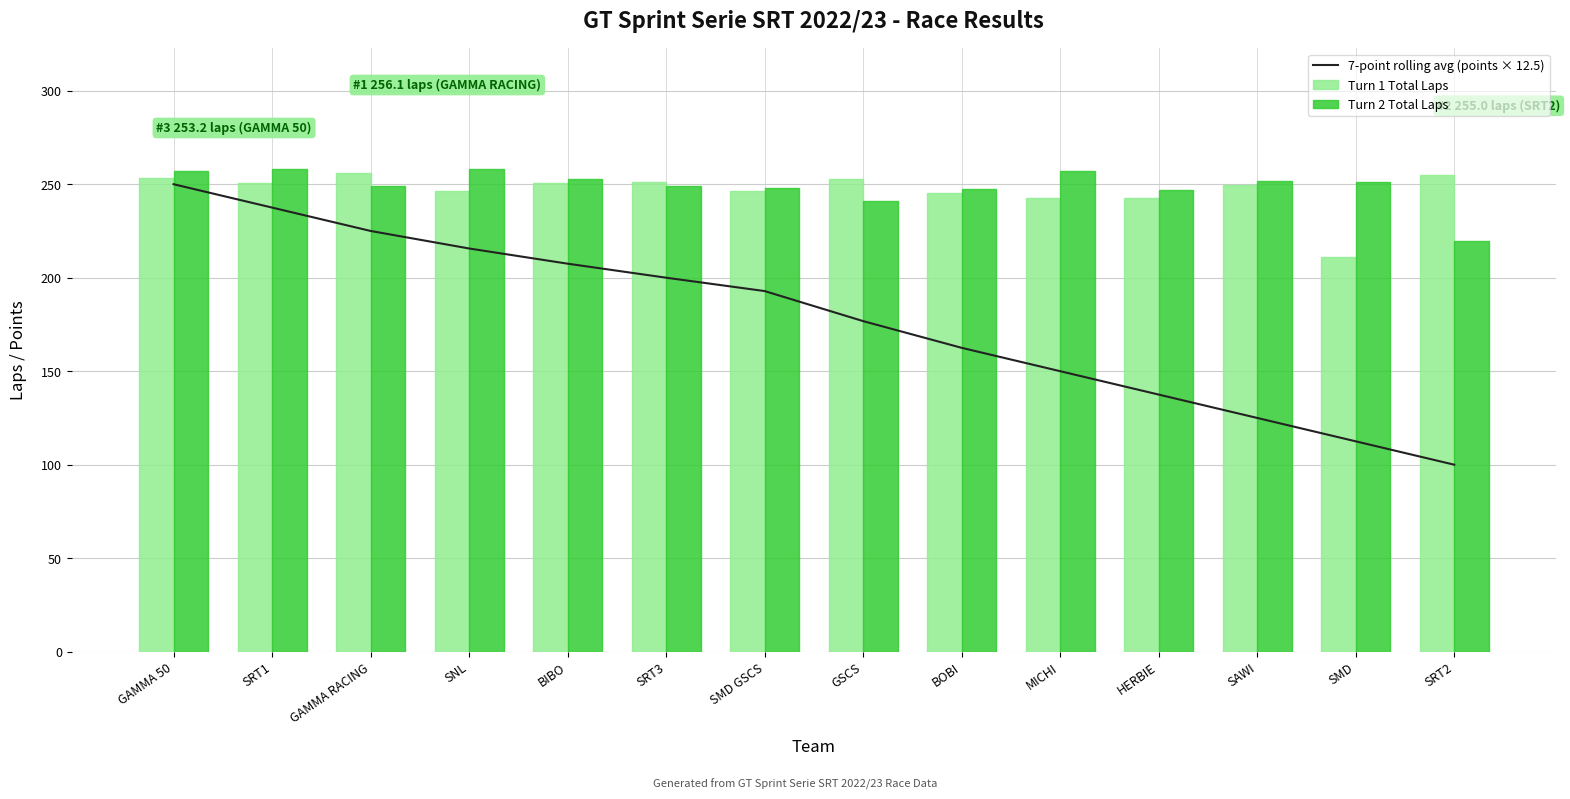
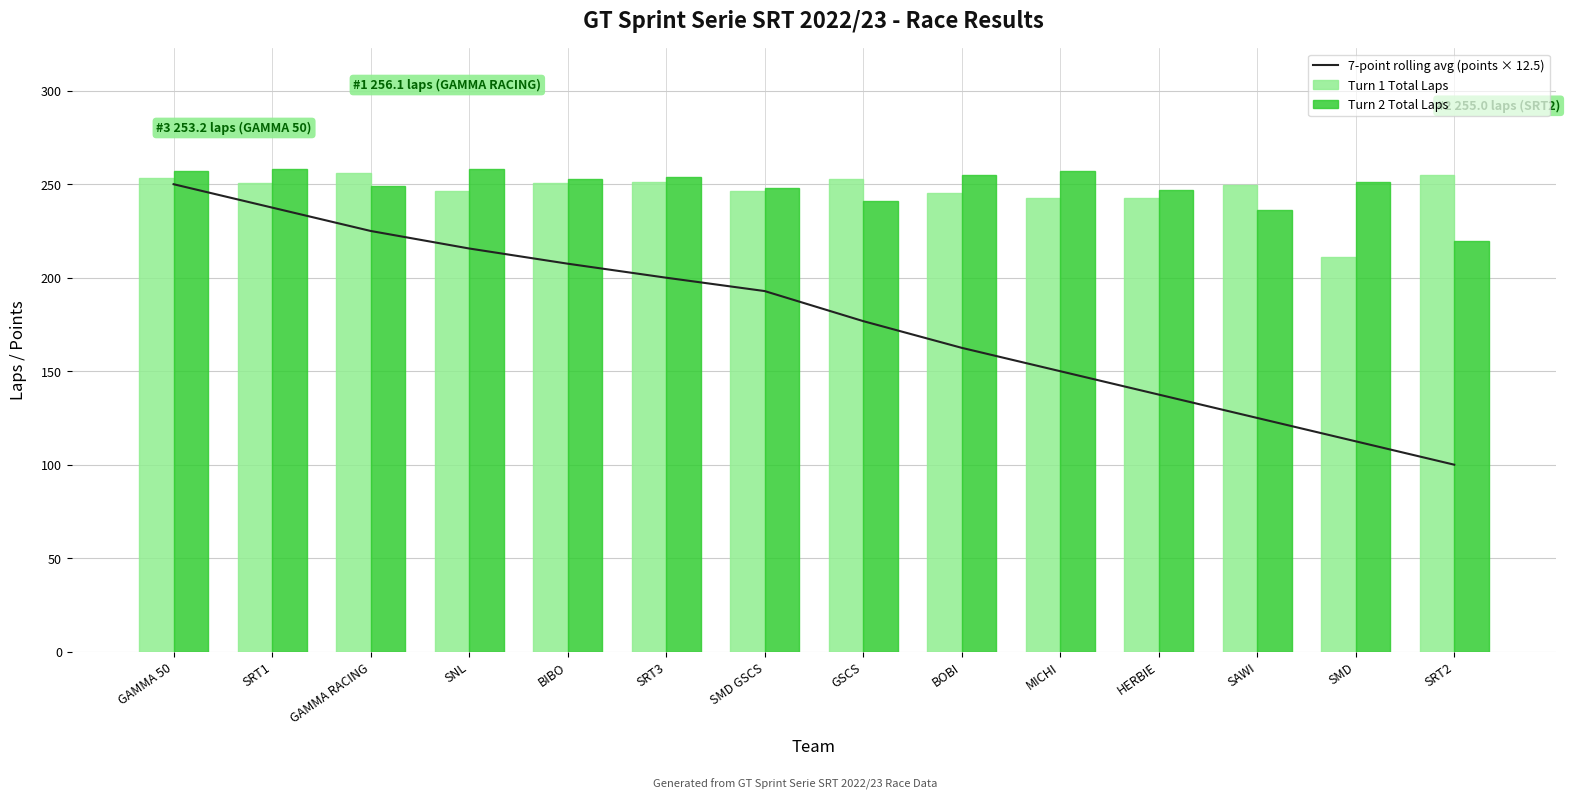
Turn 2 Total Laps, SRT3: 249 -> 254
Turn 2 Total Laps, BOBI: 248 -> 255
Turn 2 Total Laps, SAWI: 252 -> 236
